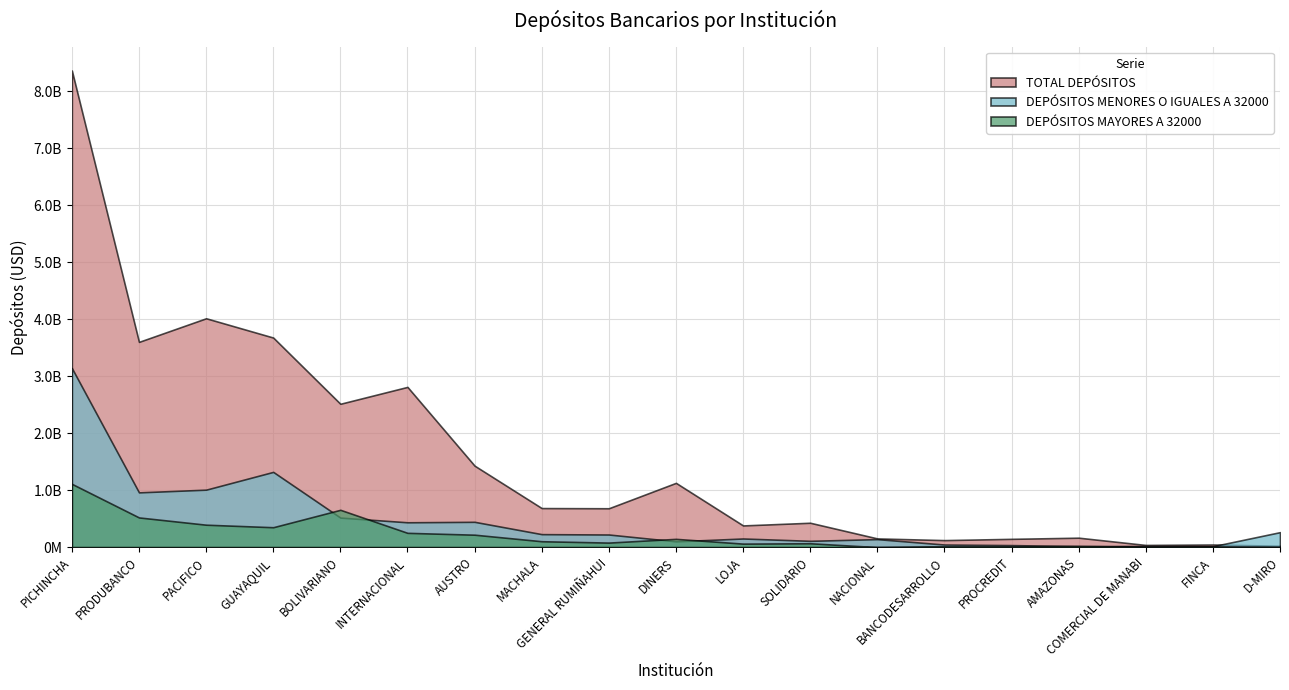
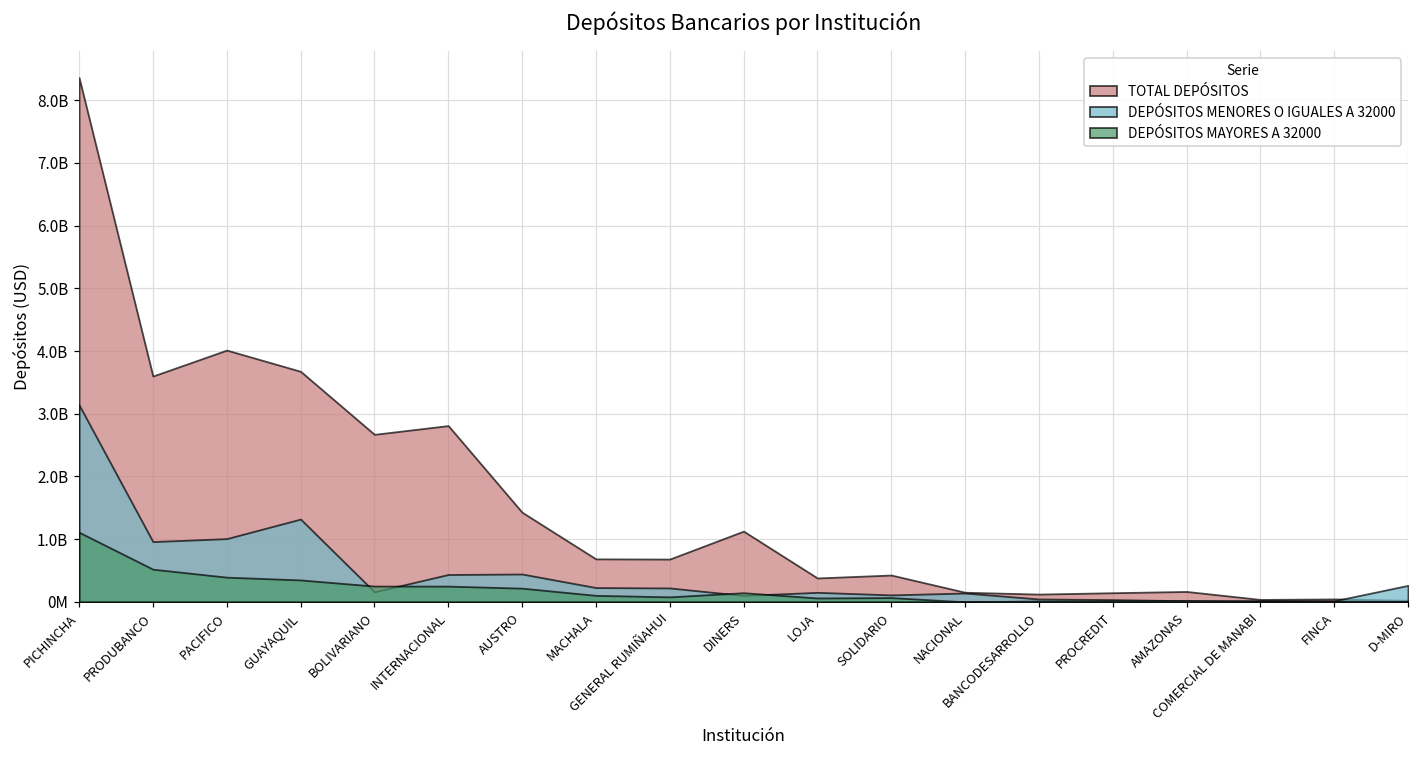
TOTAL DEPÓSITOS, BOLIVARIANO: 2500000000 -> 2700000000
DEPÓSITOS MENORES O IGUALES A 32000, BOLIVARIANO: 500000000 -> 200000000
DEPÓSITOS MAYORES A 32000, BOLIVARIANO: 700000000 -> 300000000
